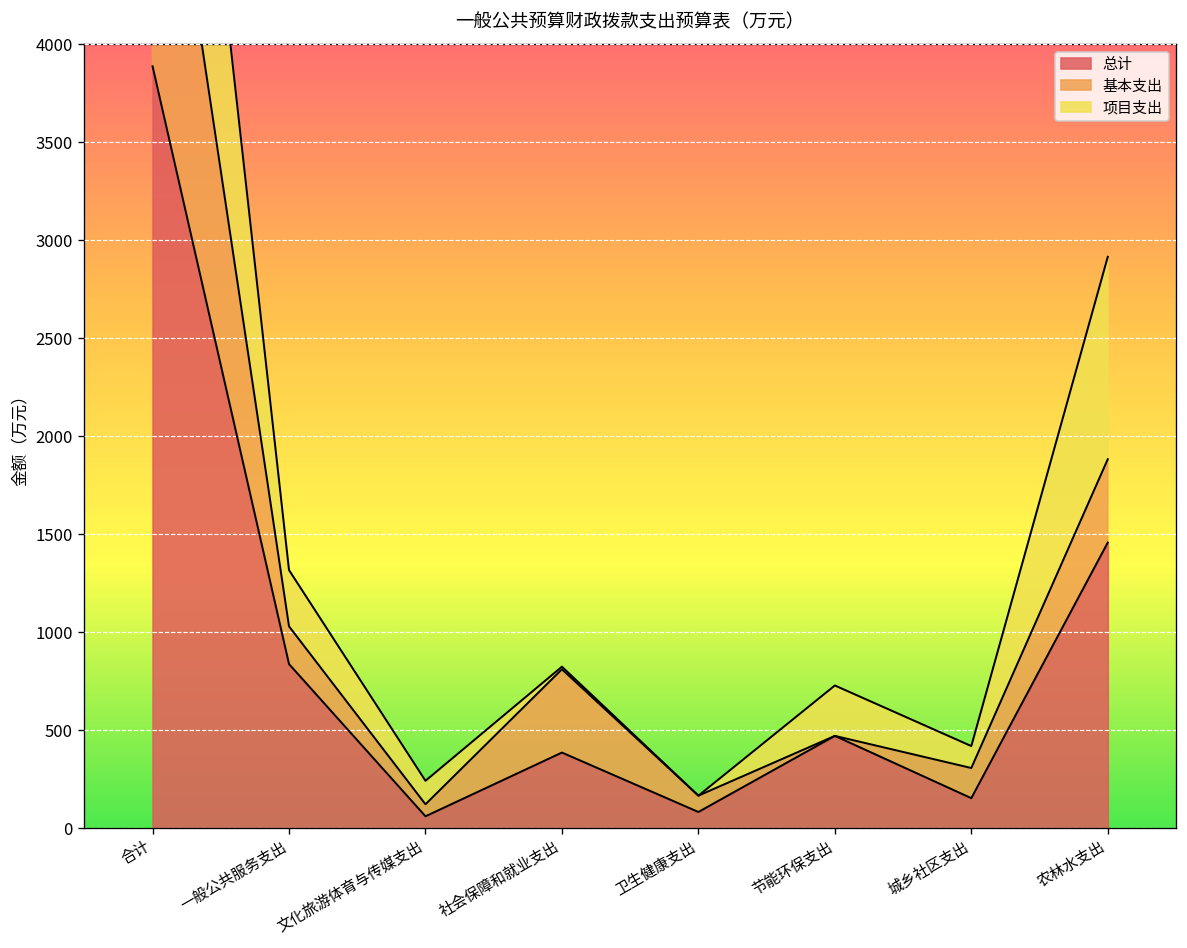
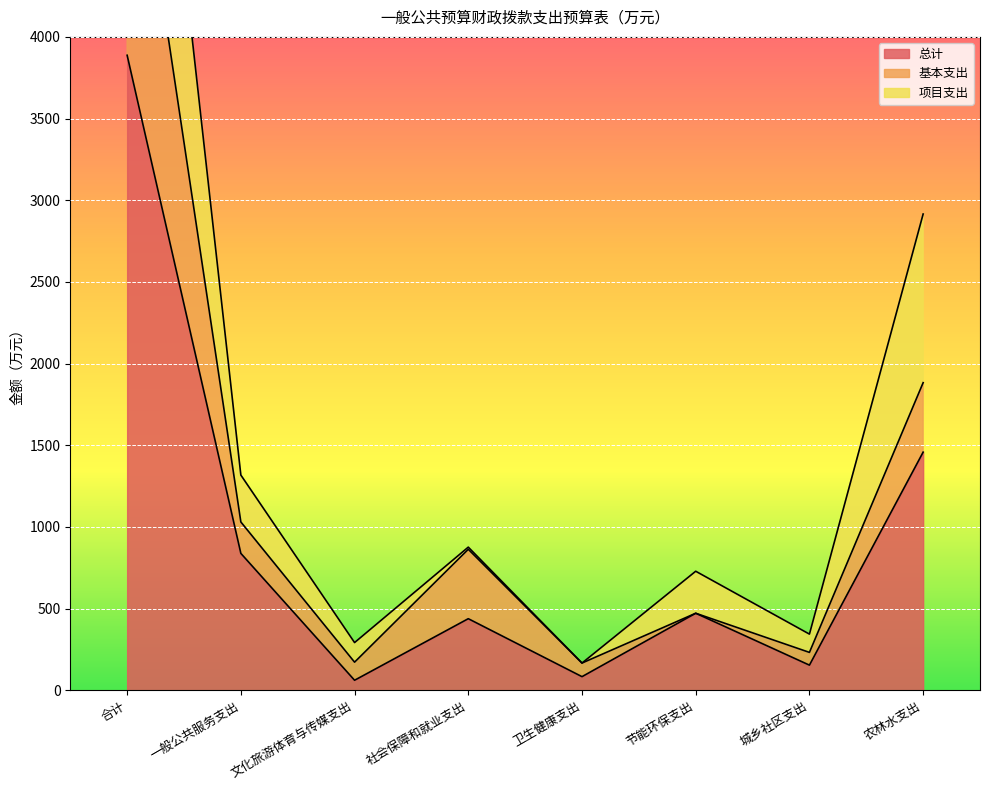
基本支出, 文化旅游体育与传媒支出: 60 -> 110
总计, 社会保障和就业支出: 390 -> 440
基本支出, 城乡社区支出: 150 -> 80
